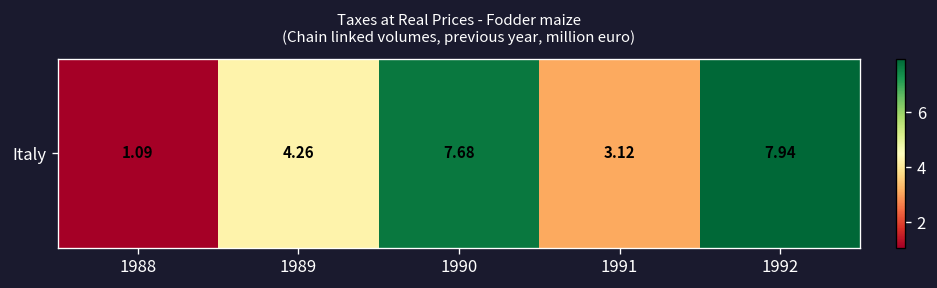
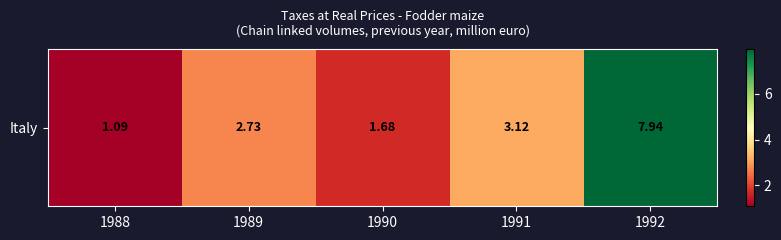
Italy, 1989: 4.26 -> 2.73
Italy, 1990: 7.68 -> 1.68
